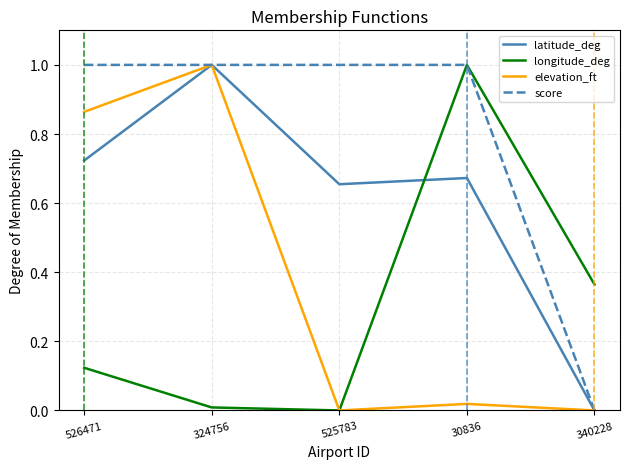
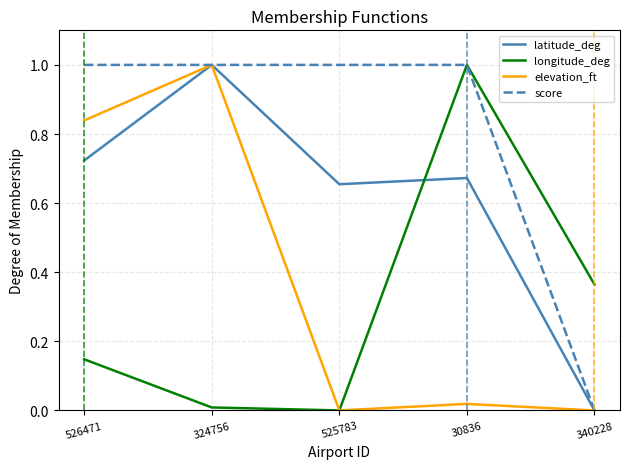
longitude_deg, 526471: 0.12 -> 0.15
elevation_ft, 526471: 0.86 -> 0.84
